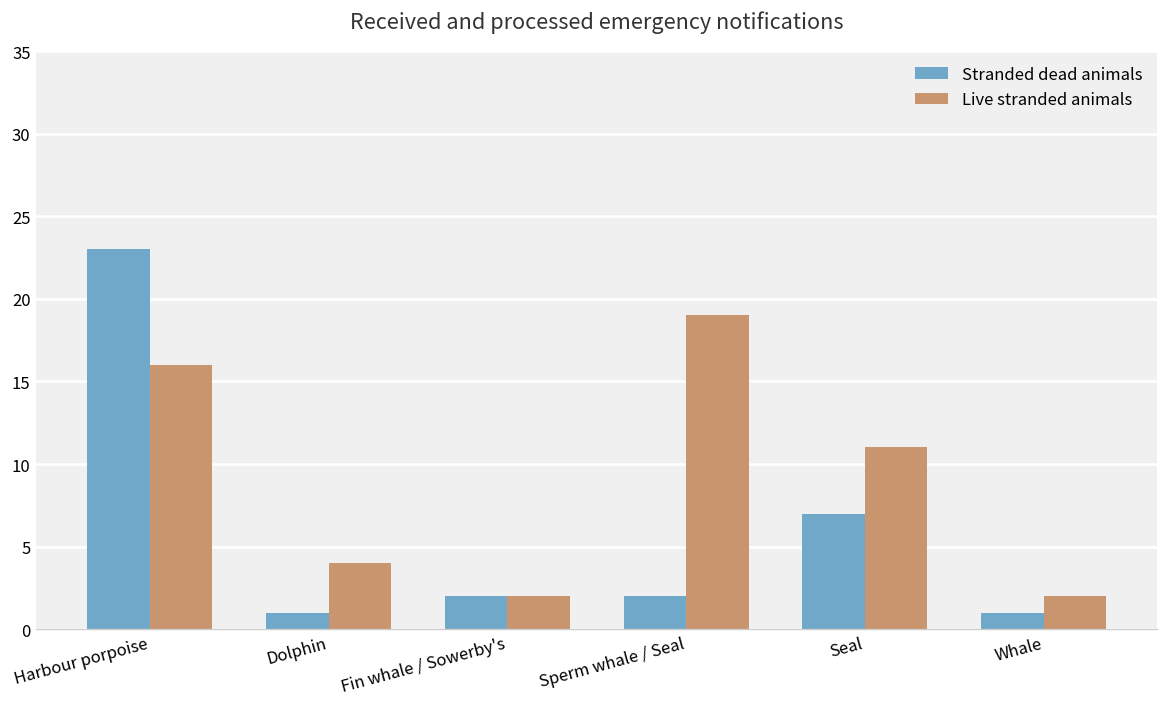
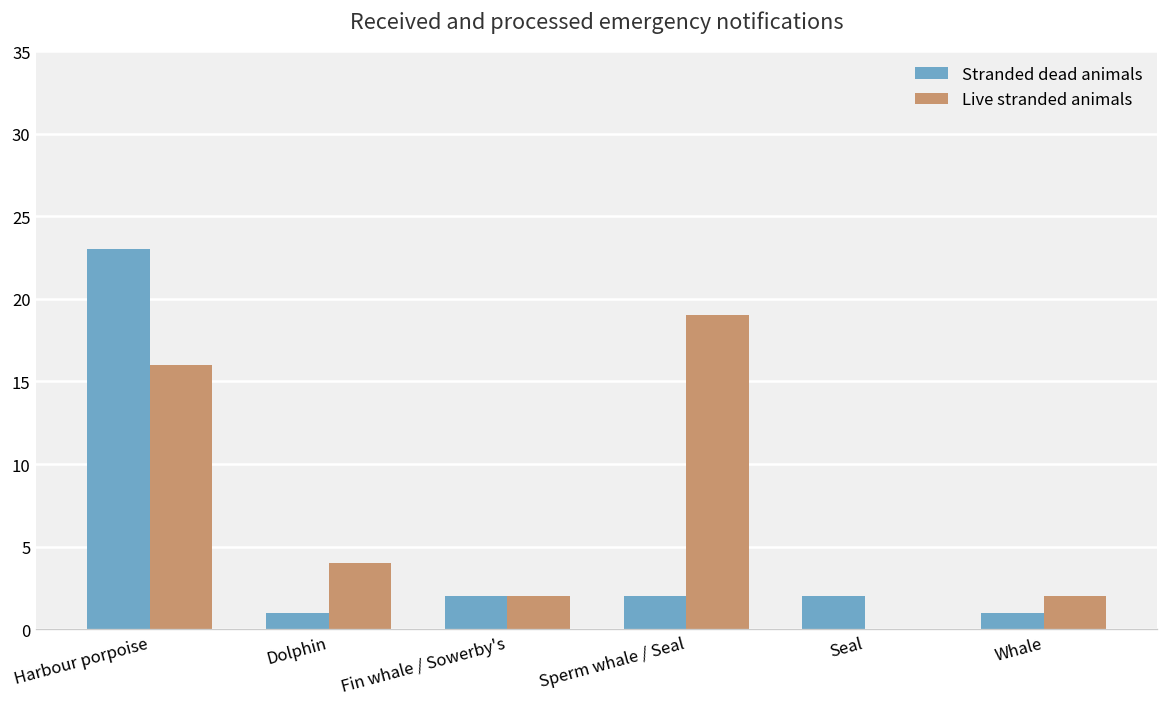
Stranded dead animals, Seal: 7 -> 2
Live stranded animals, Seal: 11 -> 0
